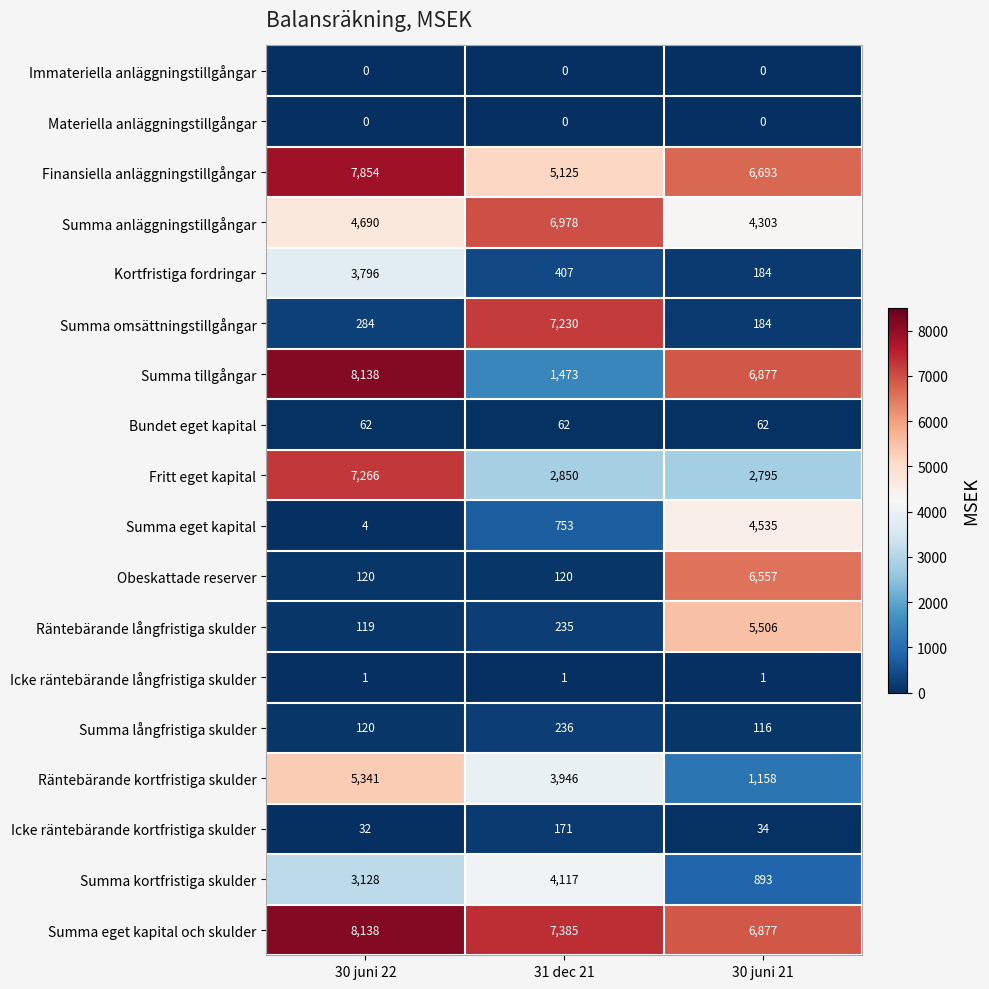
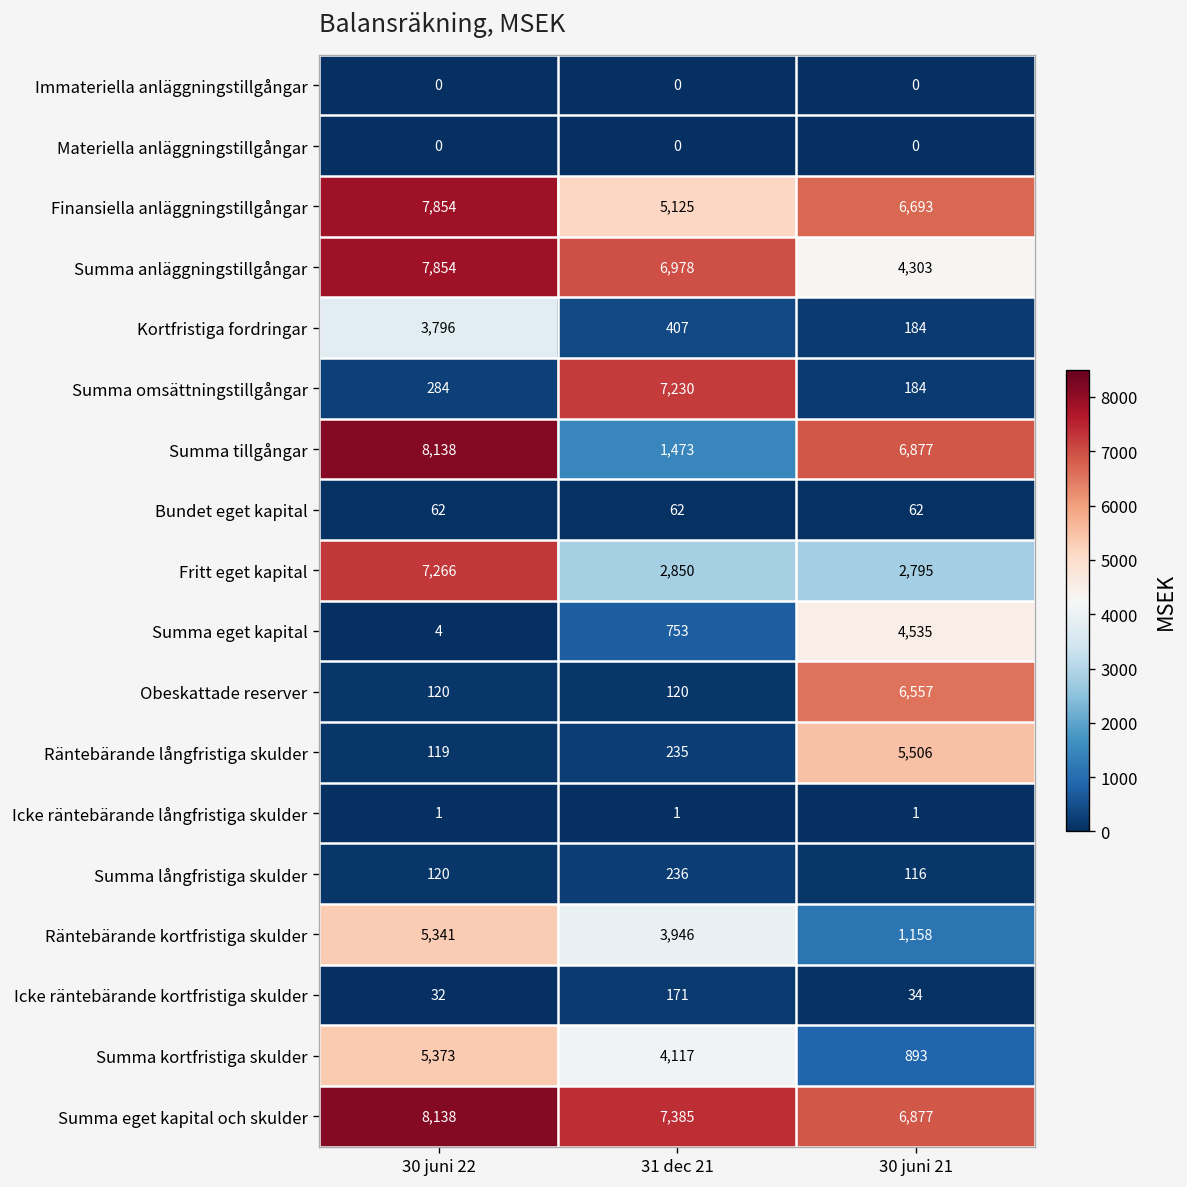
Summa anläggningstillgångar, 30 juni 22: 4,690 -> 7,854
Summa kortfristiga skulder, 30 juni 22: 3,128 -> 5,373
